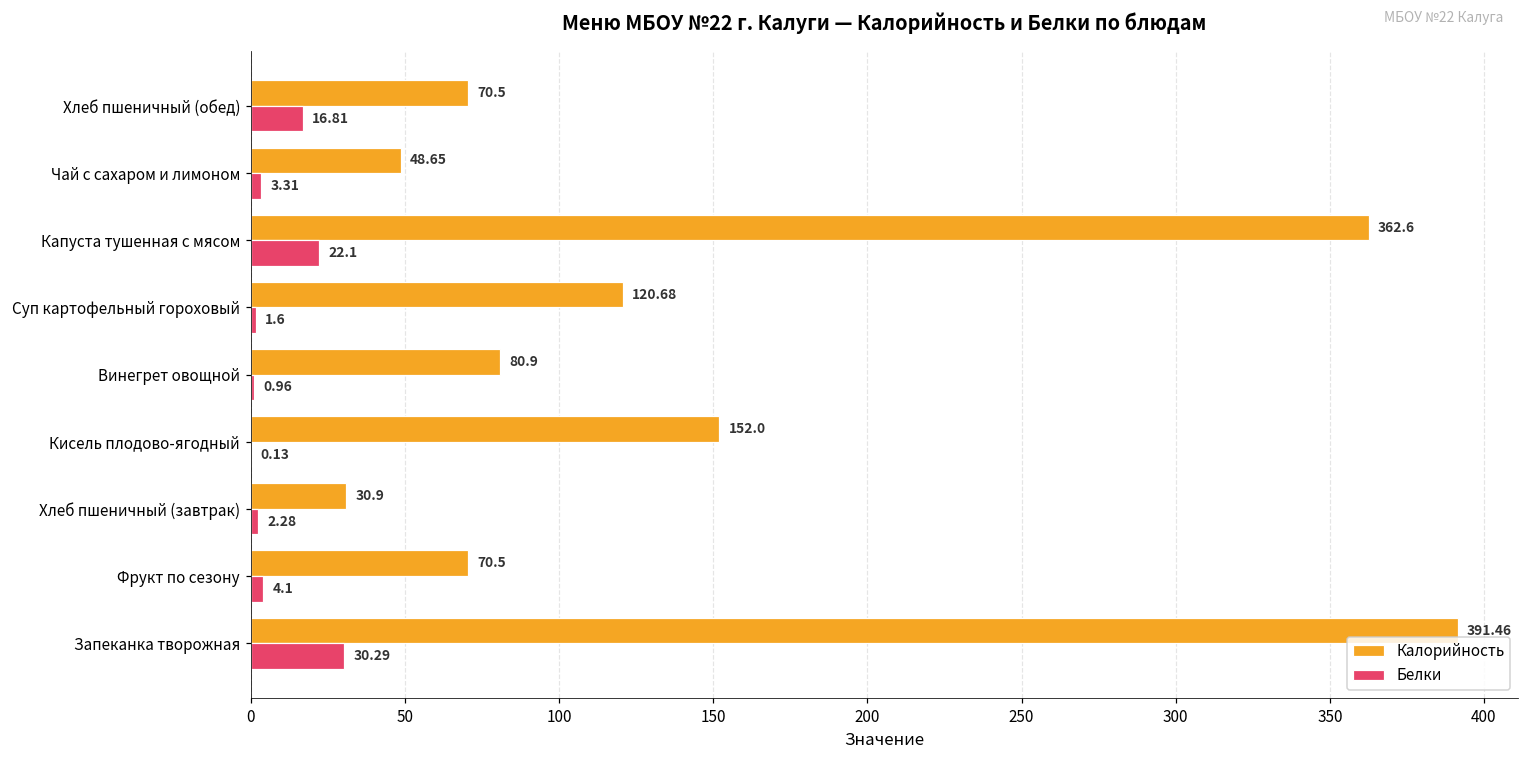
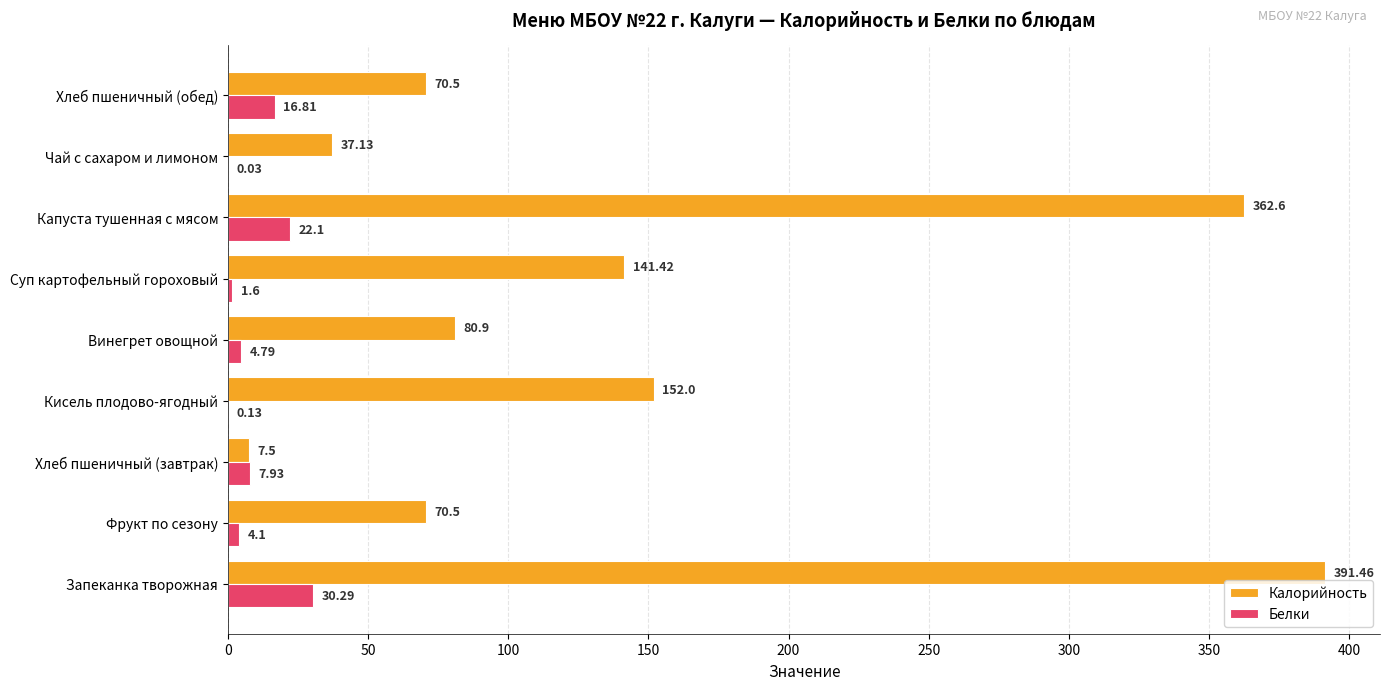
Калорийность, Чай с сахаром и лимоном: 48.65 -> 37.13
Белки, Чай с сахаром и лимоном: 3.31 -> 0.03
Калорийность, Суп картофельный гороховый: 120.68 -> 141.42
Белки, Винегрет овощной: 0.96 -> 4.79
Калорийность, Хлеб пшеничный (завтрак): 30.9 -> 7.5
Белки, Хлеб пшеничный (завтрак): 2.28 -> 7.93
